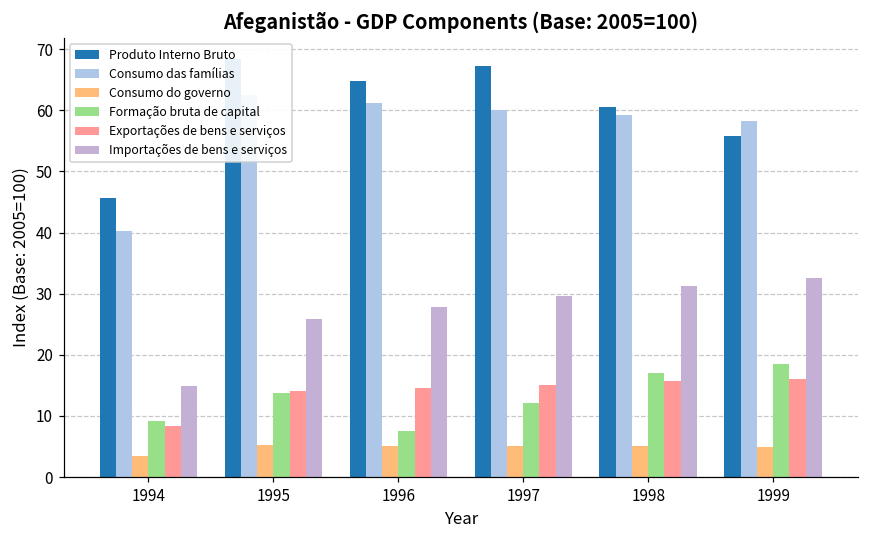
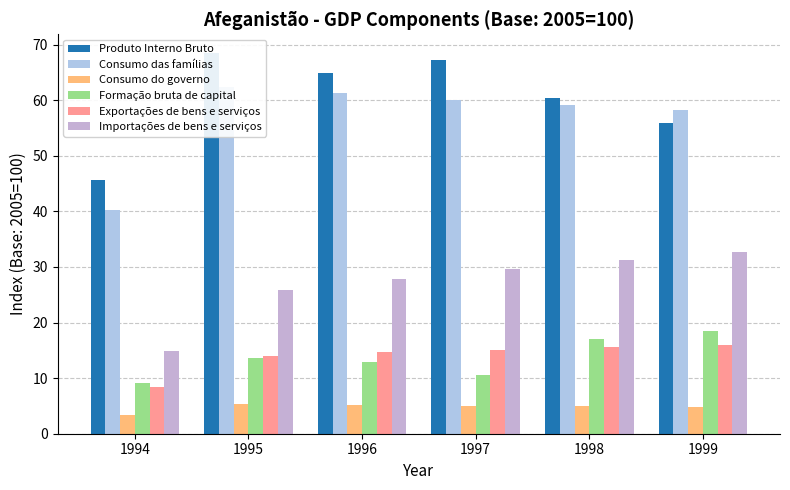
Formação bruta de capital, 1996: 8 -> 13
Formação bruta de capital, 1997: 12 -> 11
